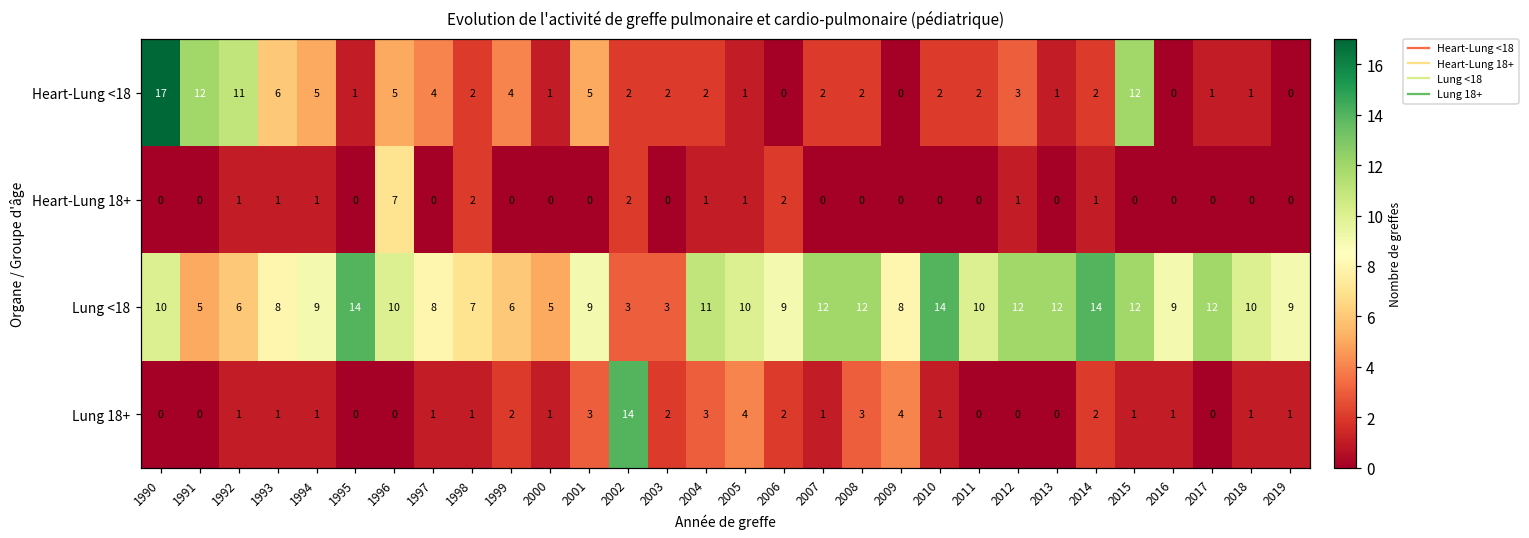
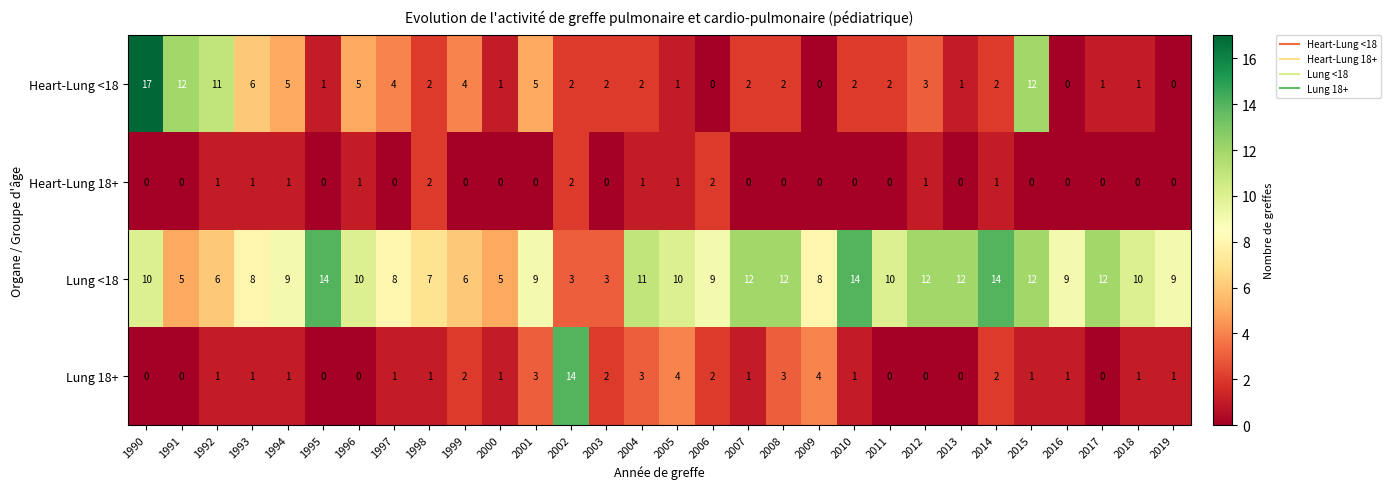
Heart-Lung 18+, 1996: 7 -> 1
